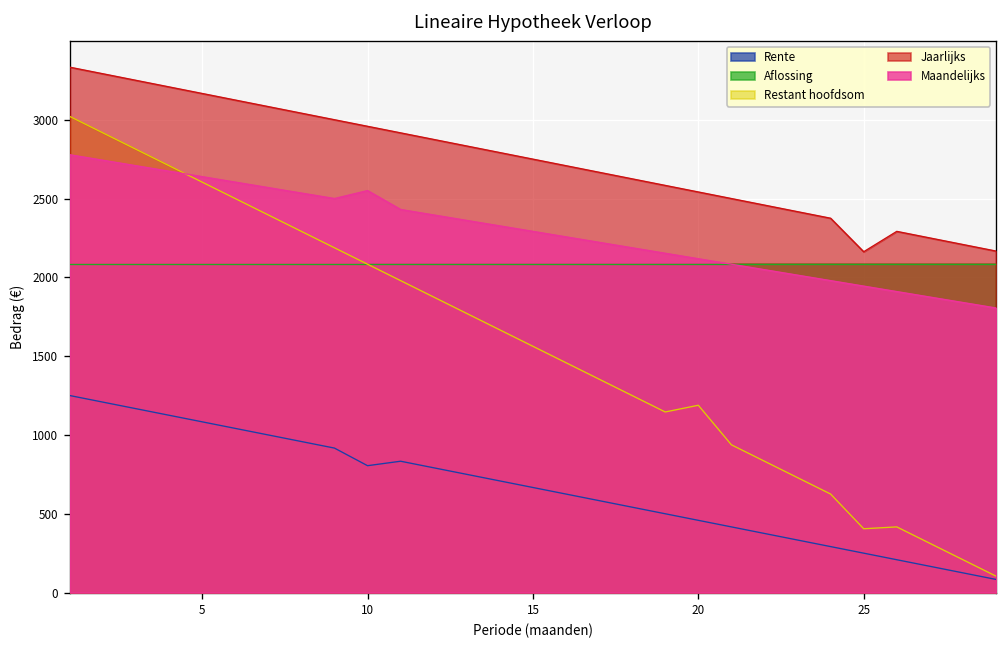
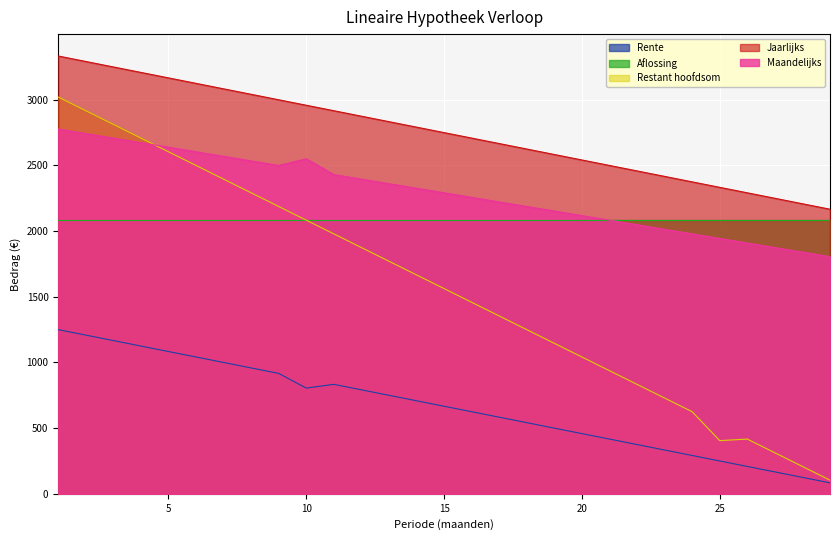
Restant hoofdsom, 20: 1190 -> 1040
Jaarlijks, 25: 2160 -> 2330
